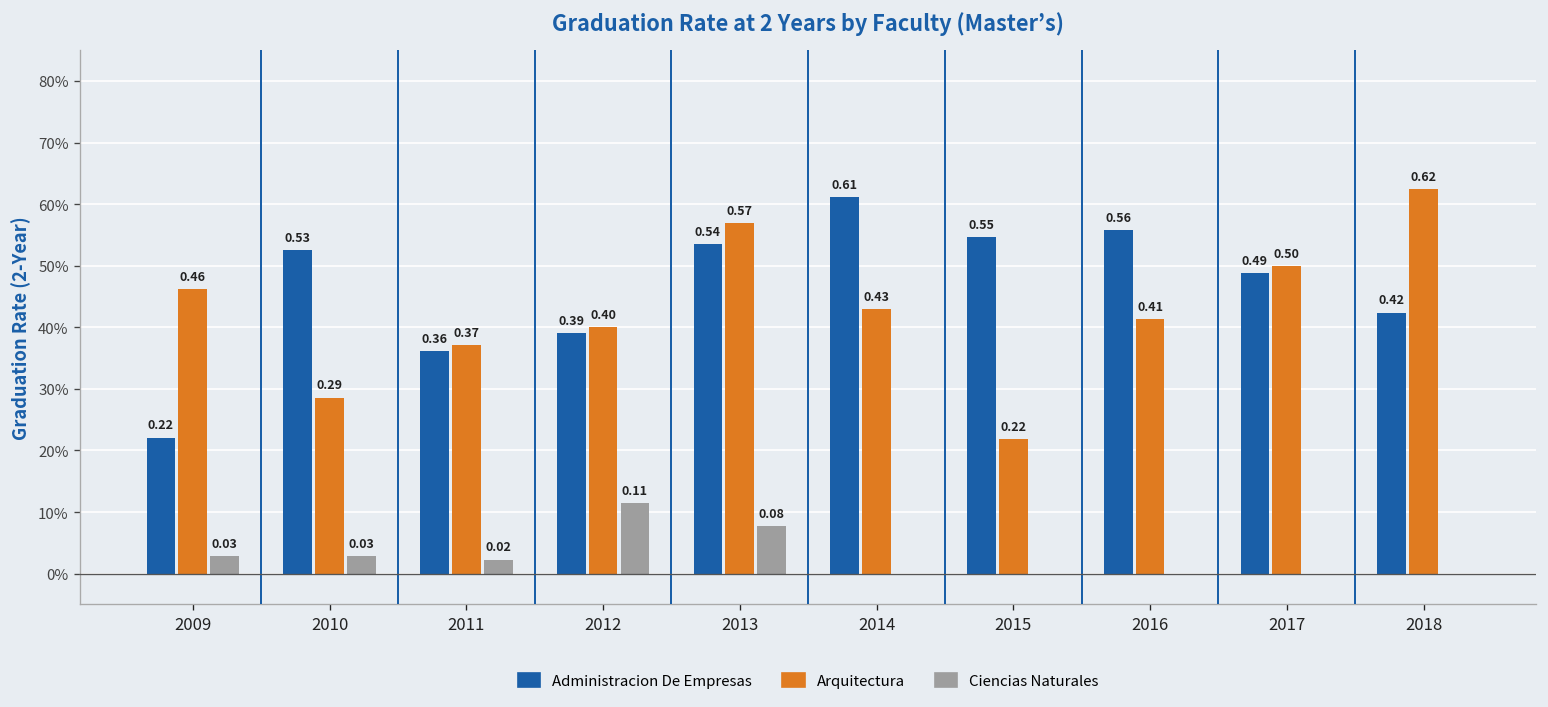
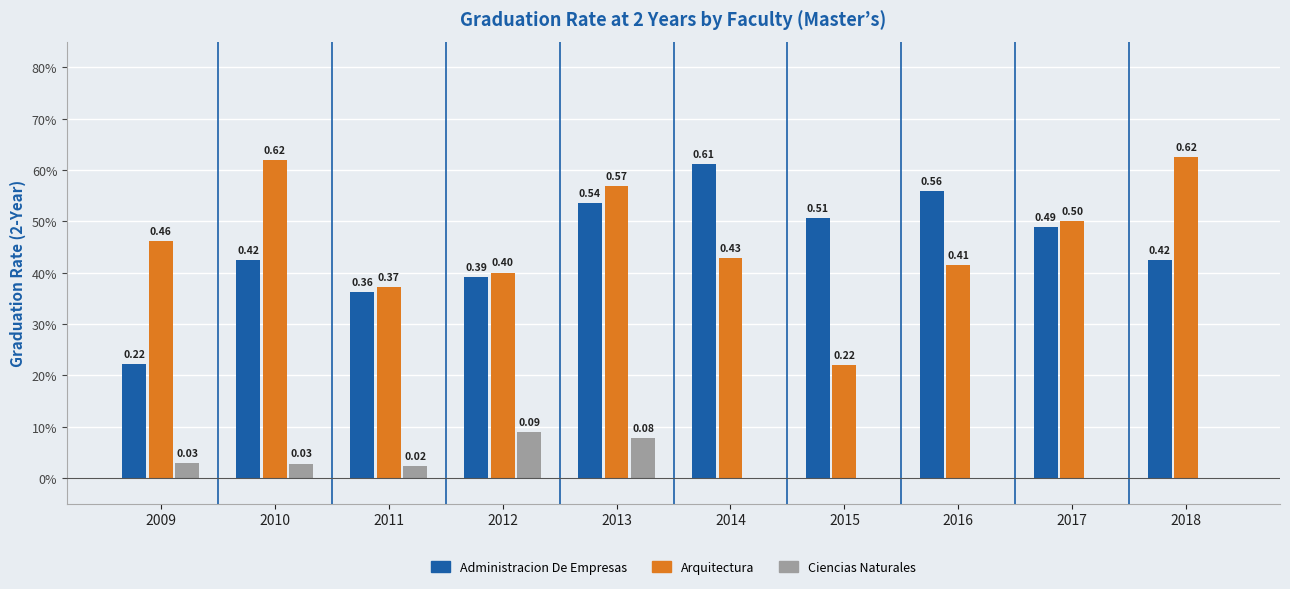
Administracion De Empresas, 2010: 0.53 -> 0.42
Arquitectura, 2010: 0.29 -> 0.62
Ciencias Naturales, 2012: 0.11 -> 0.09
Administracion De Empresas, 2015: 0.55 -> 0.51
